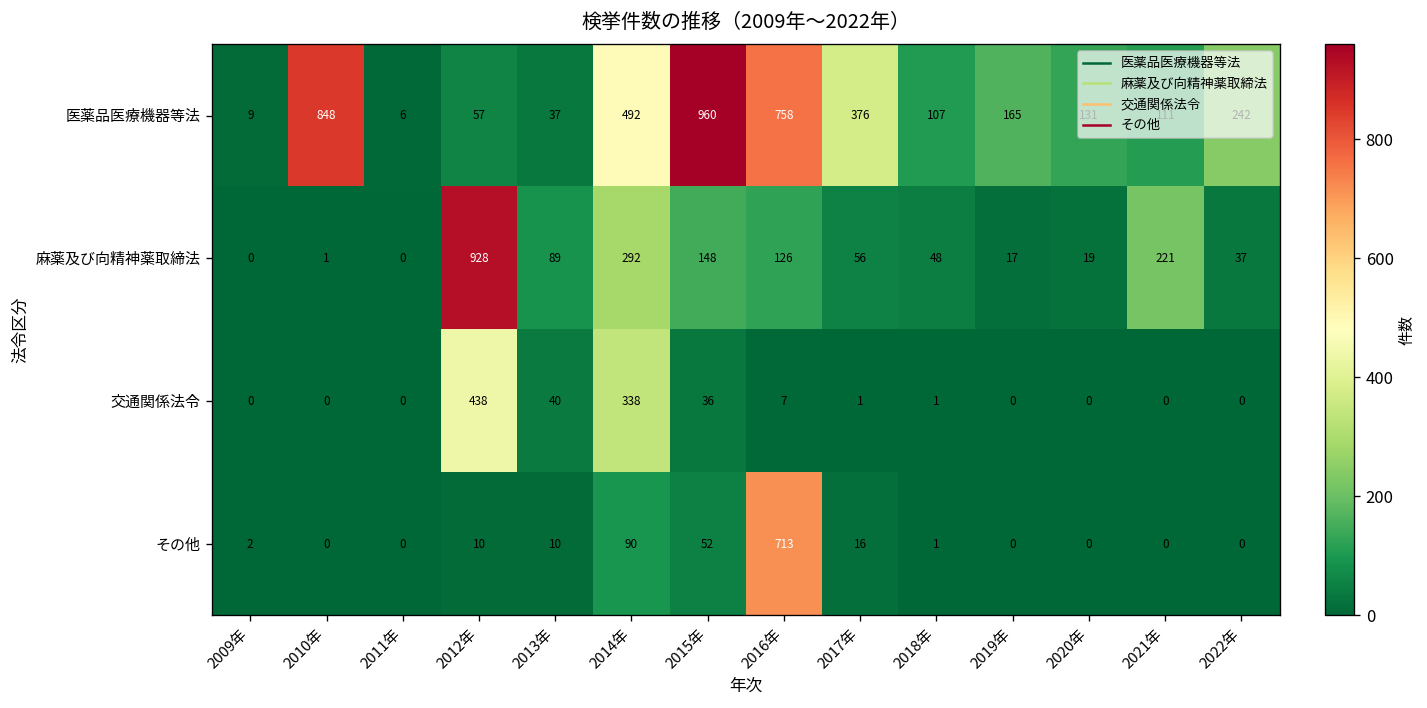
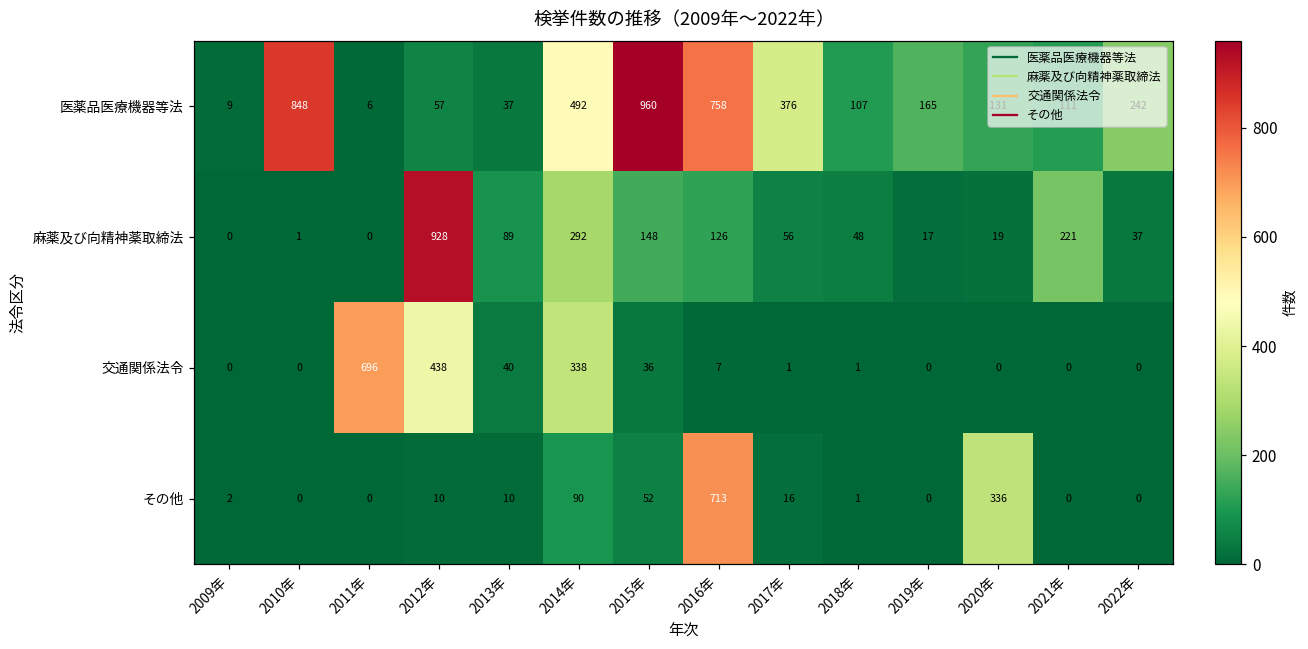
交通関係法令, 2011年: 0 -> 696
その他, 2020年: 0 -> 336
